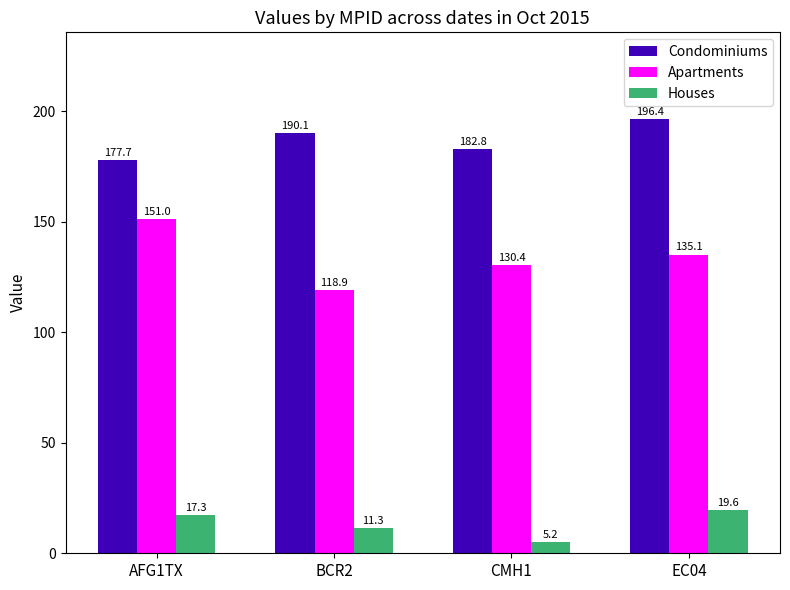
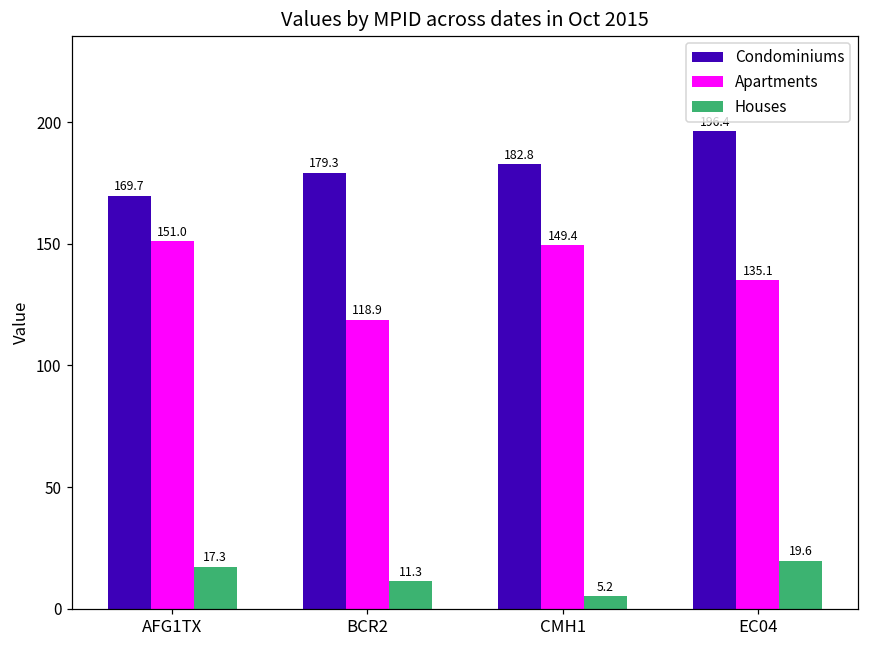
Condominiums, AFG1TX: 177.7 -> 169.7
Condominiums, BCR2: 190.1 -> 179.3
Apartments, CMH1: 130.4 -> 149.4
